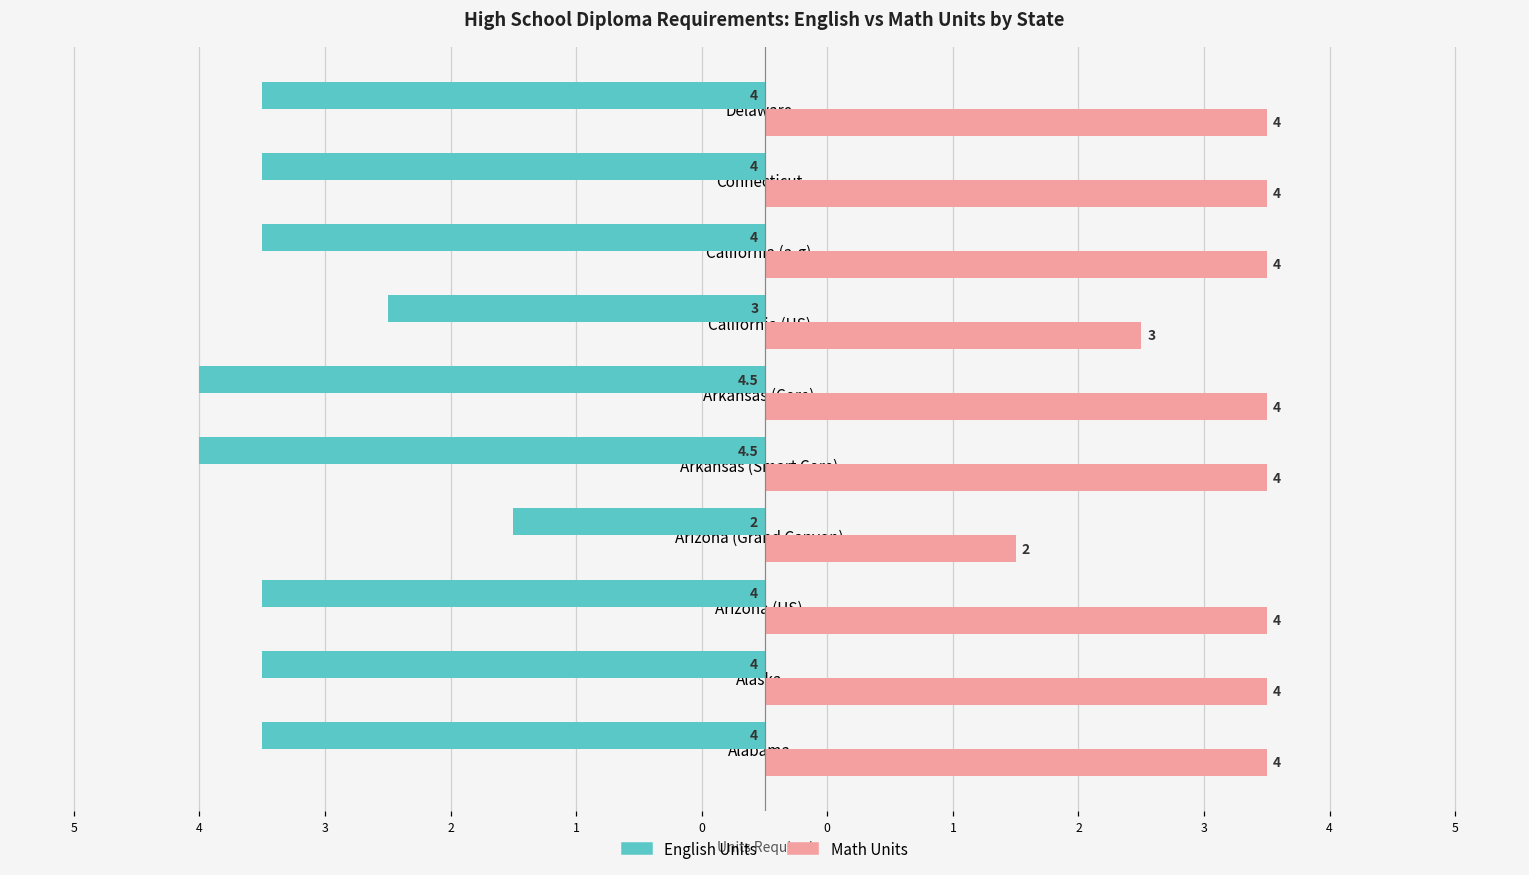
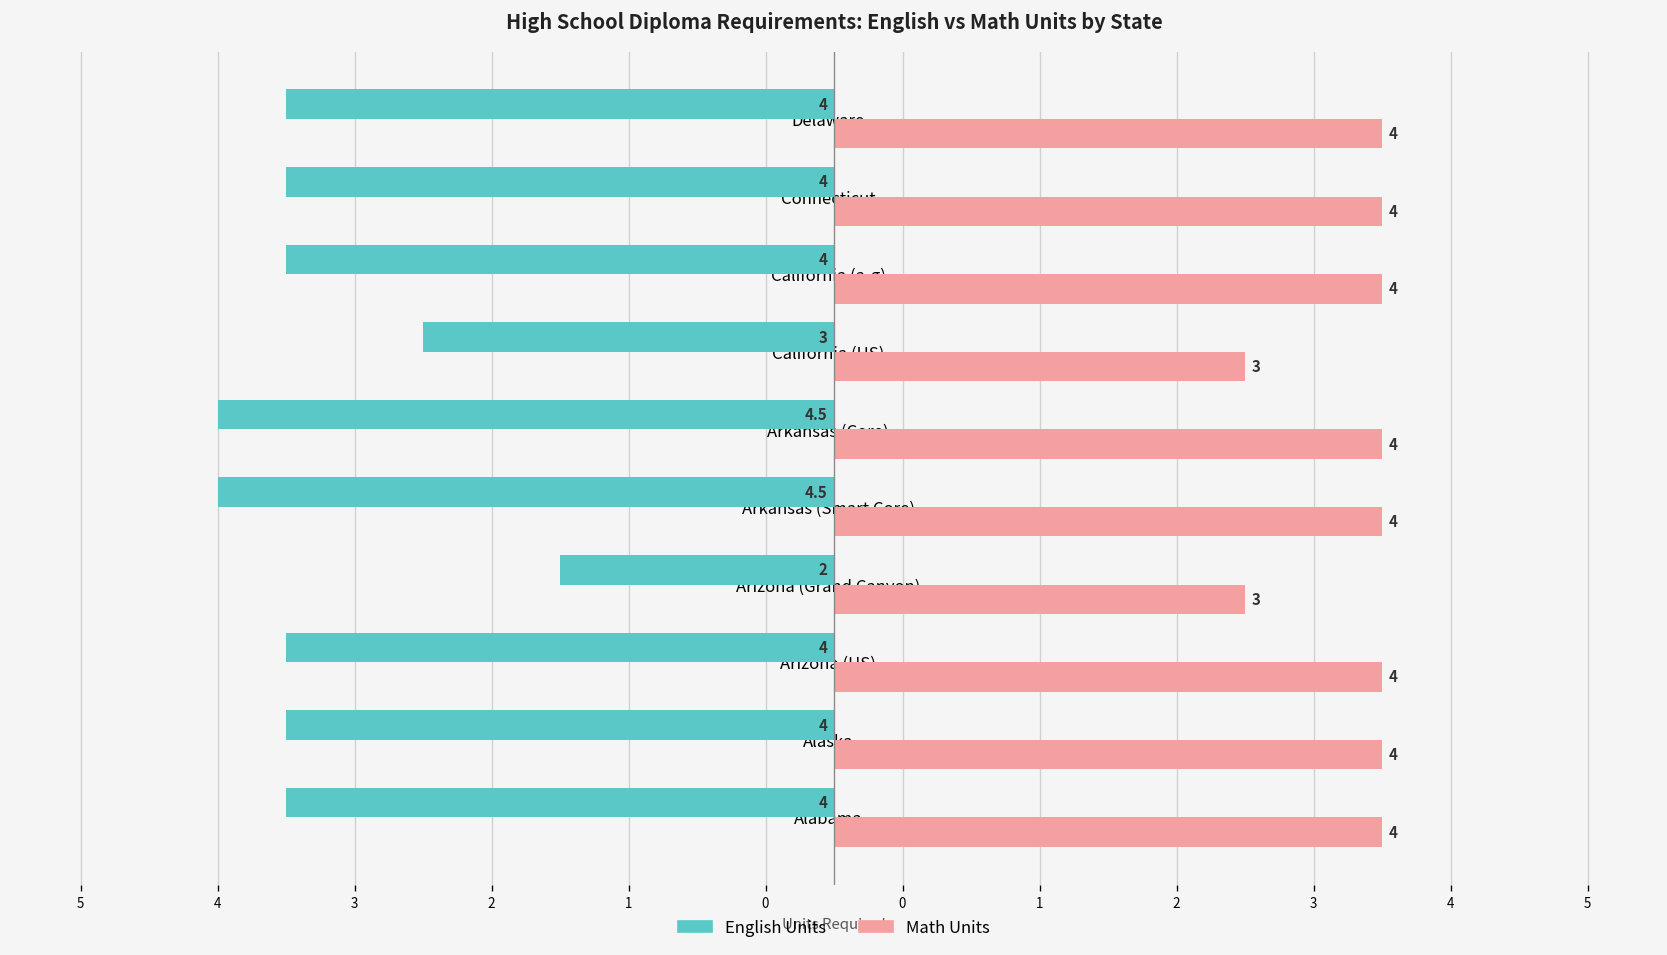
Math Units, Arizona (Grand Canyon): 2 -> 3
